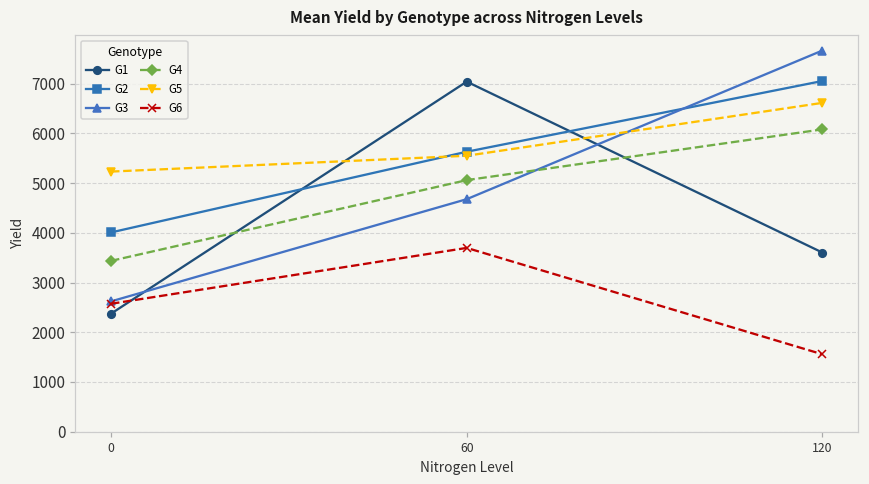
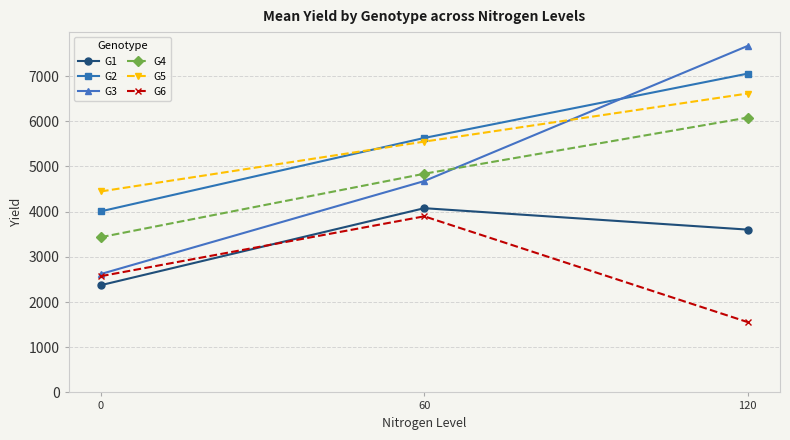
G5, 0: 5200 -> 4400
G1, 60: 7000 -> 4100
G4, 60: 5100 -> 4800
G6, 60: 3700 -> 3900
